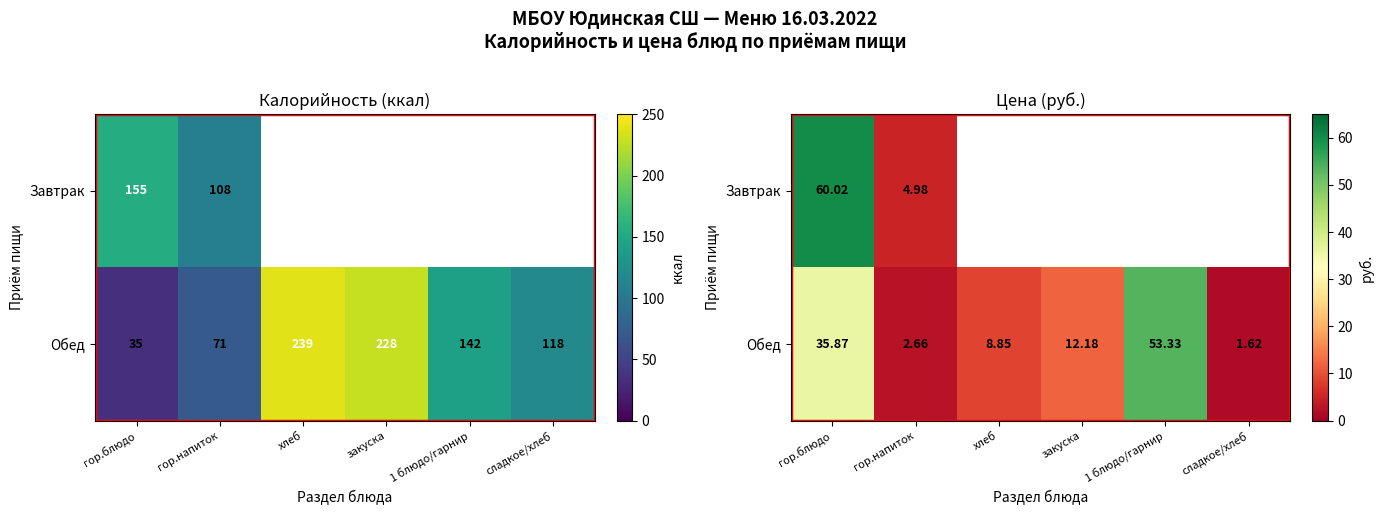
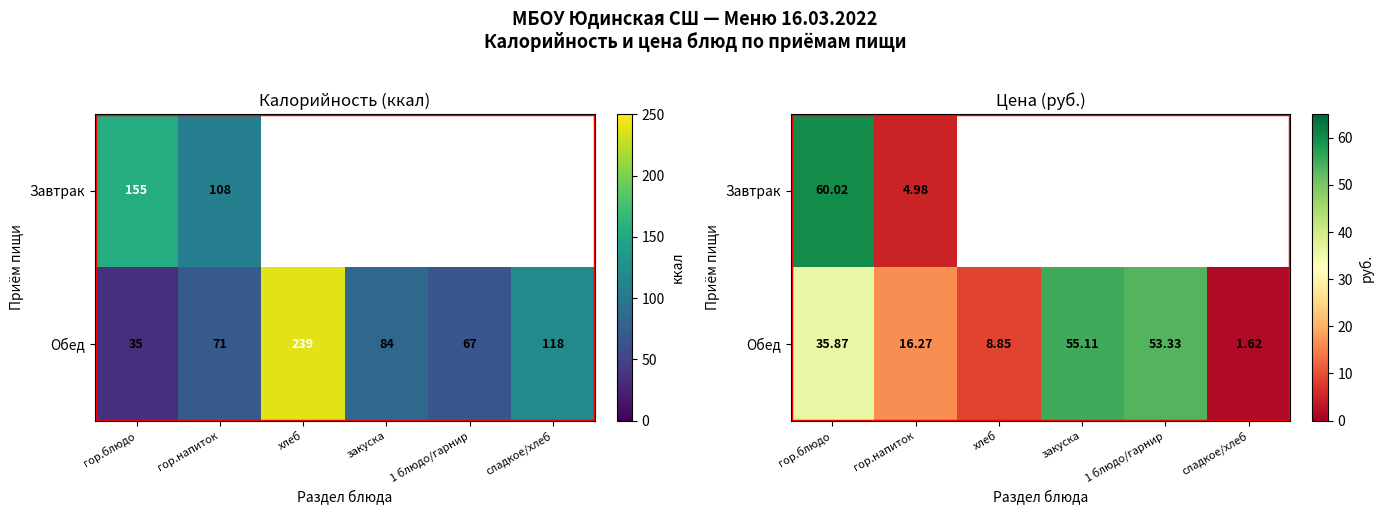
Калорийность (ккал), Обед, закуска: 228 -> 84
Калорийность (ккал), Обед, 1 блюдо/гарнир: 142 -> 67
Цена (руб.), Обед, гор.напиток: 2.66 -> 16.27
Цена (руб.), Обед, закуска: 12.18 -> 55.11
